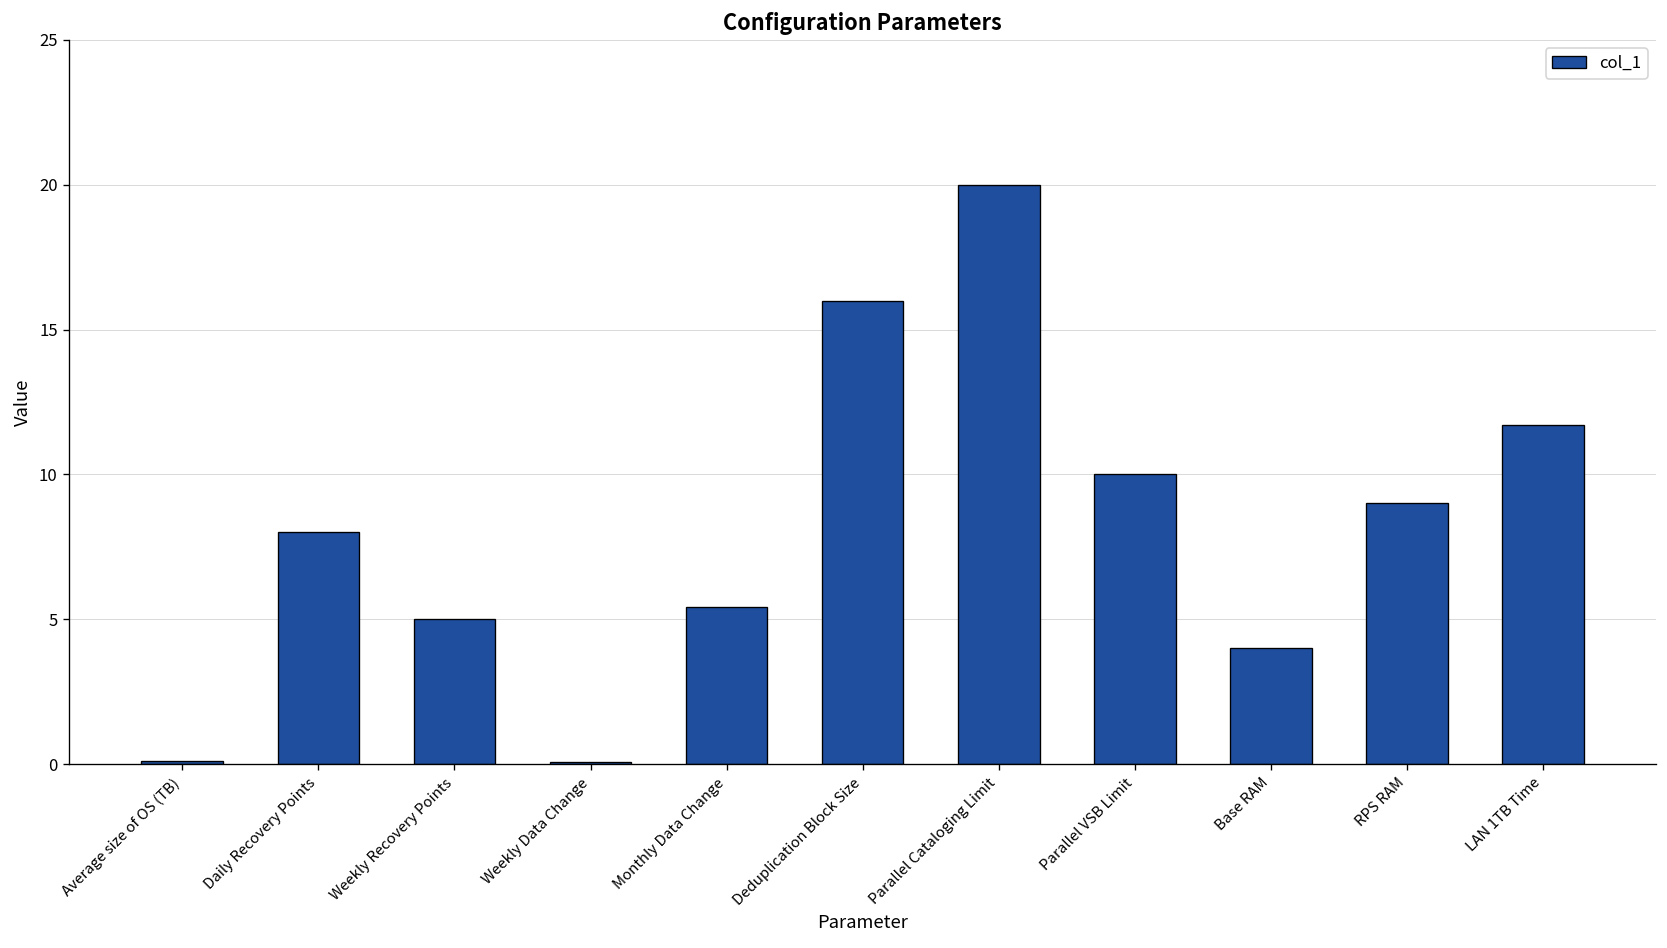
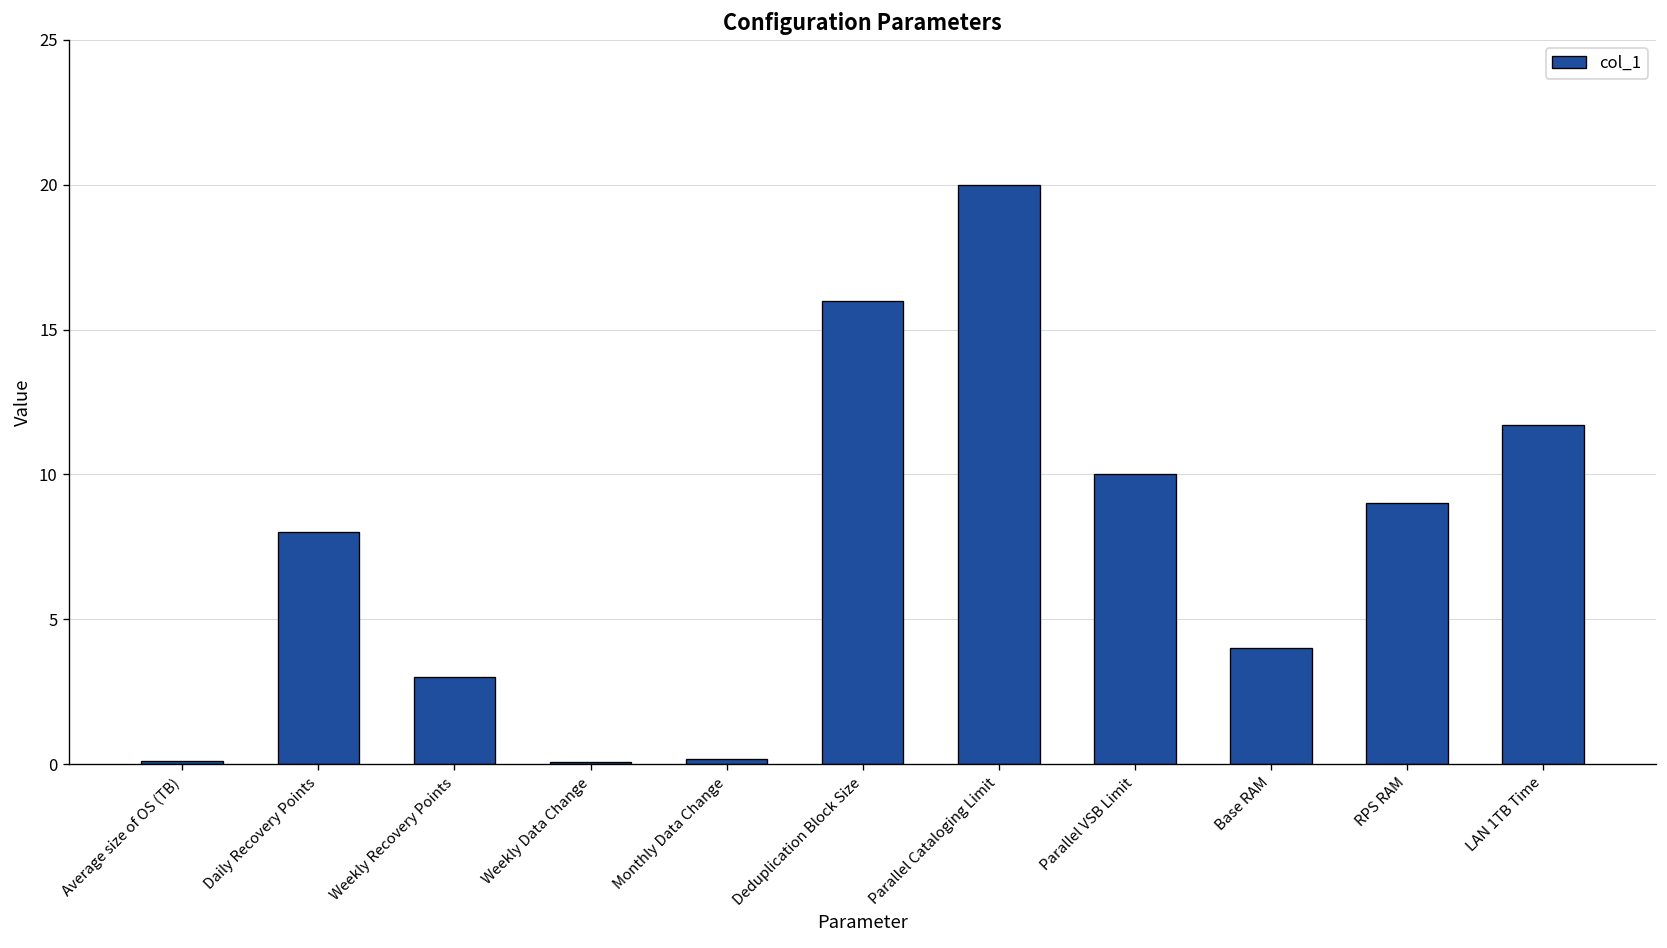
Weekly Recovery Points: 5 -> 3
Monthly Data Change: 5.4 -> 0.2
